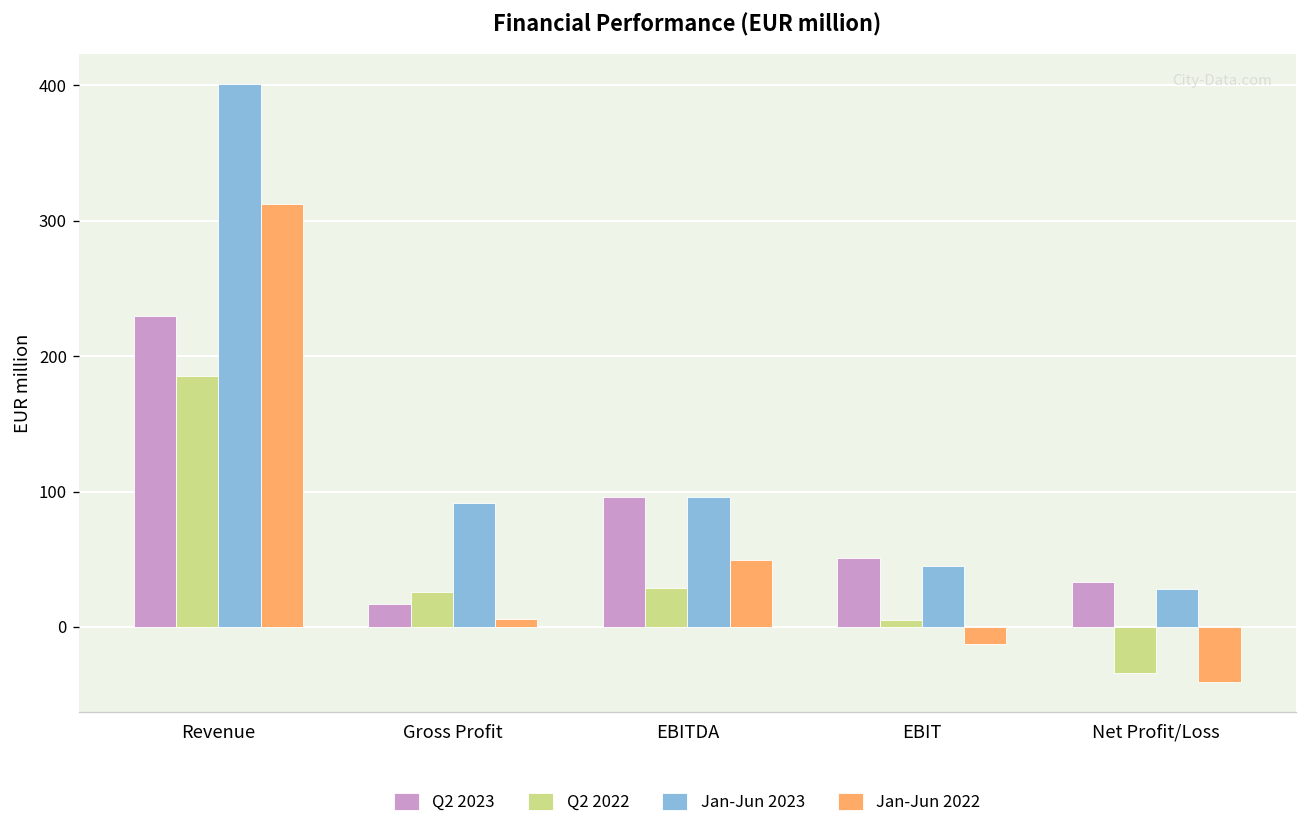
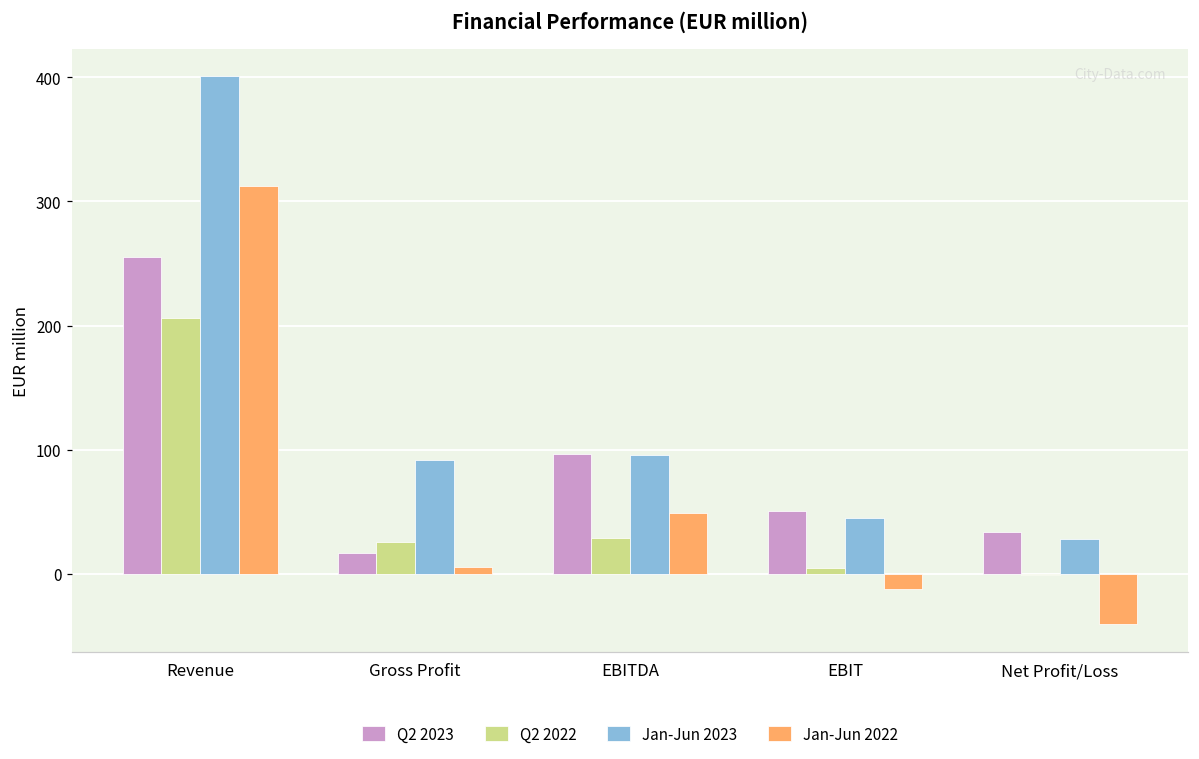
Q2 2023, Revenue: 230 -> 255
Q2 2022, Revenue: 185 -> 206
Q2 2022, Net Profit/Loss: -34 -> -1
